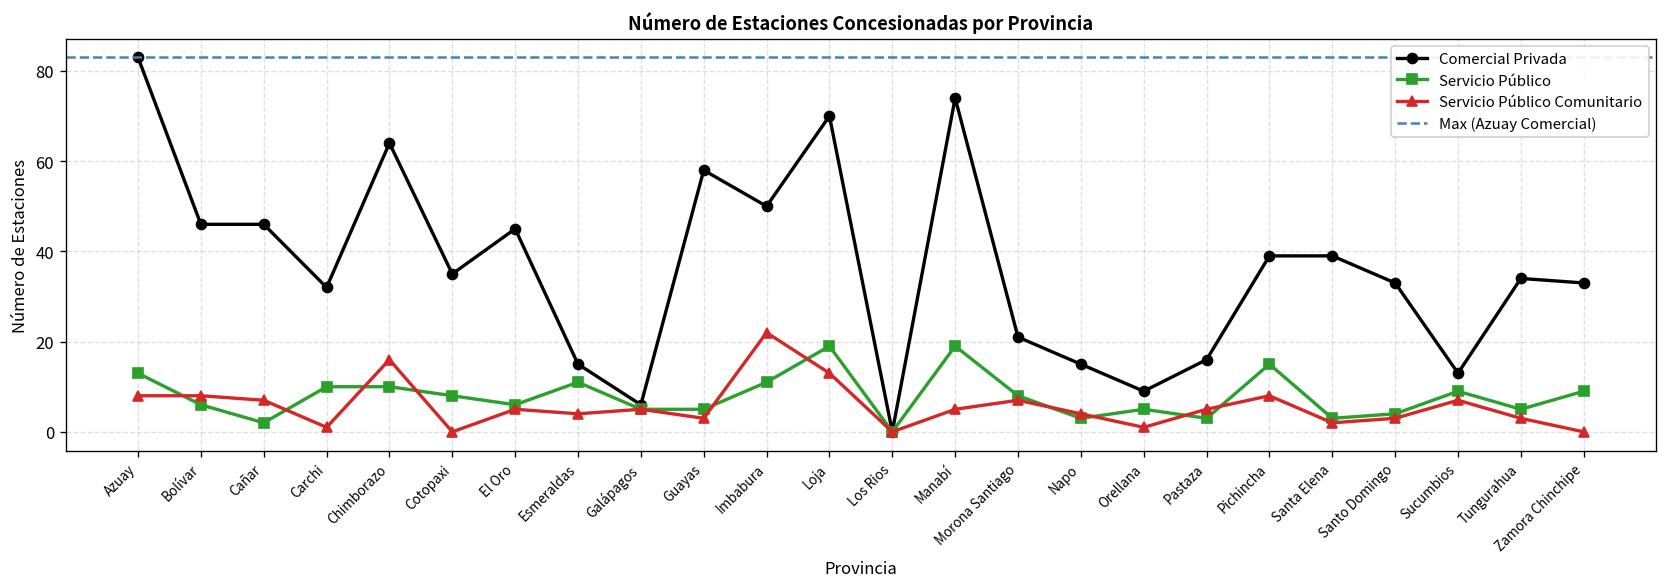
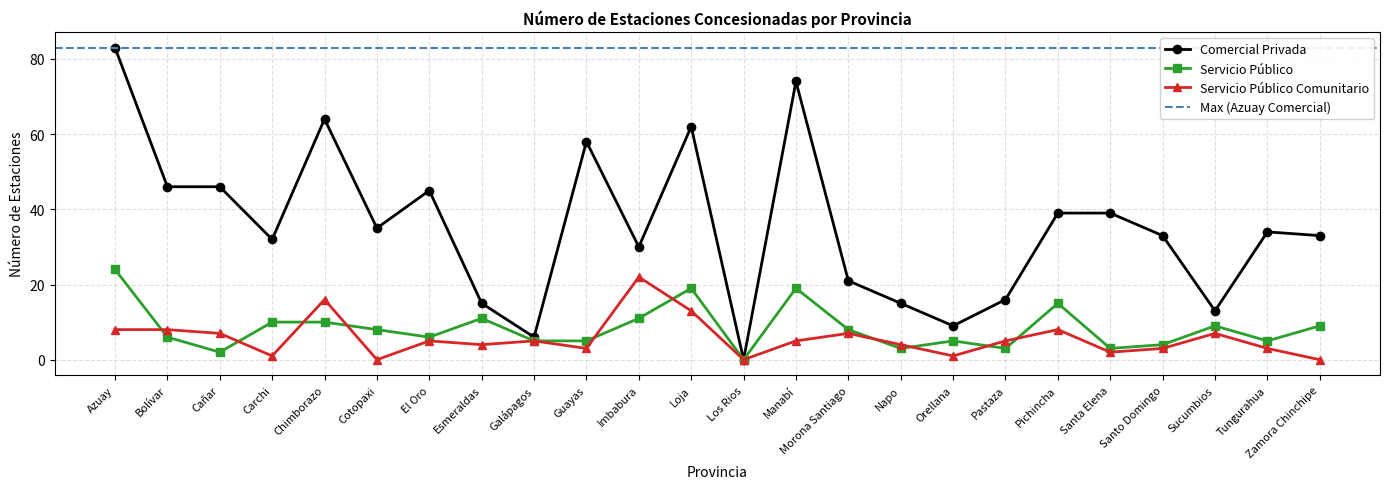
Servicio Público, Azuay: 13 -> 24
Comercial Privada, Imbabura: 50 -> 30
Comercial Privada, Loja: 70 -> 62
